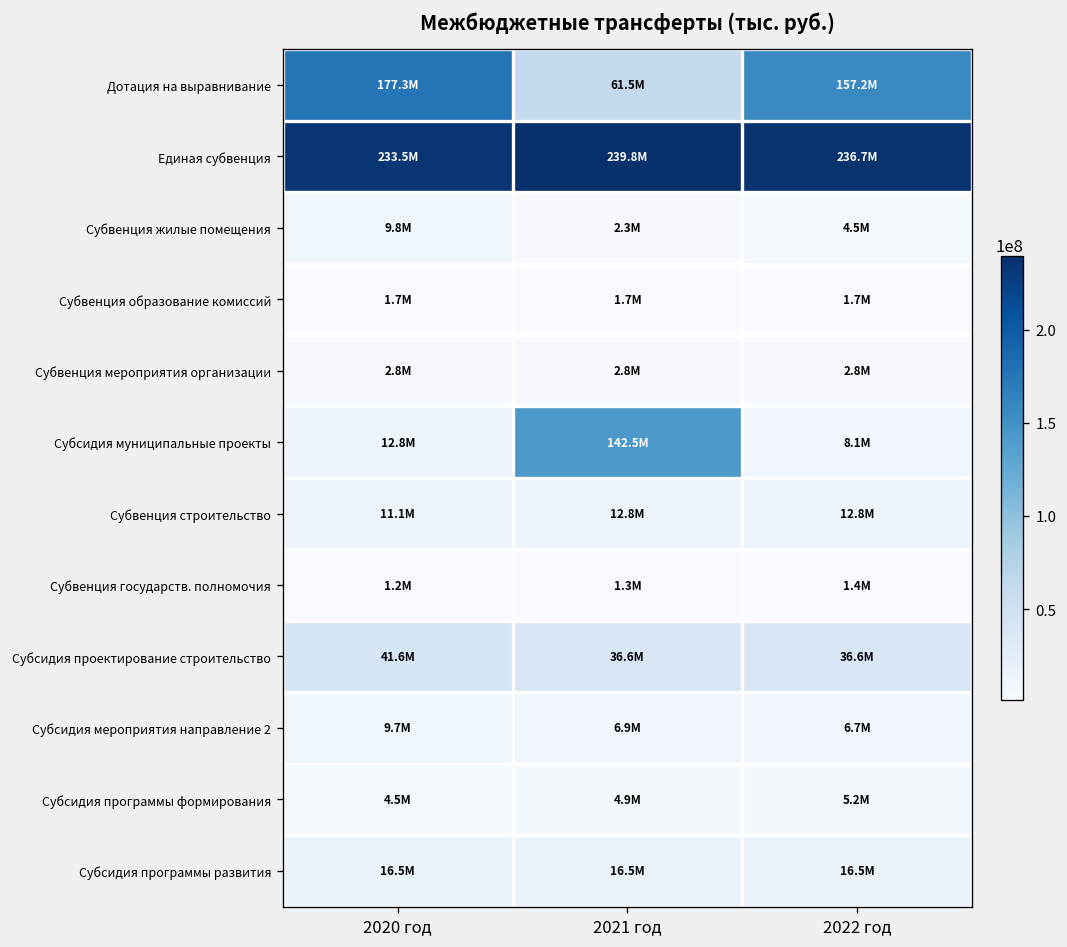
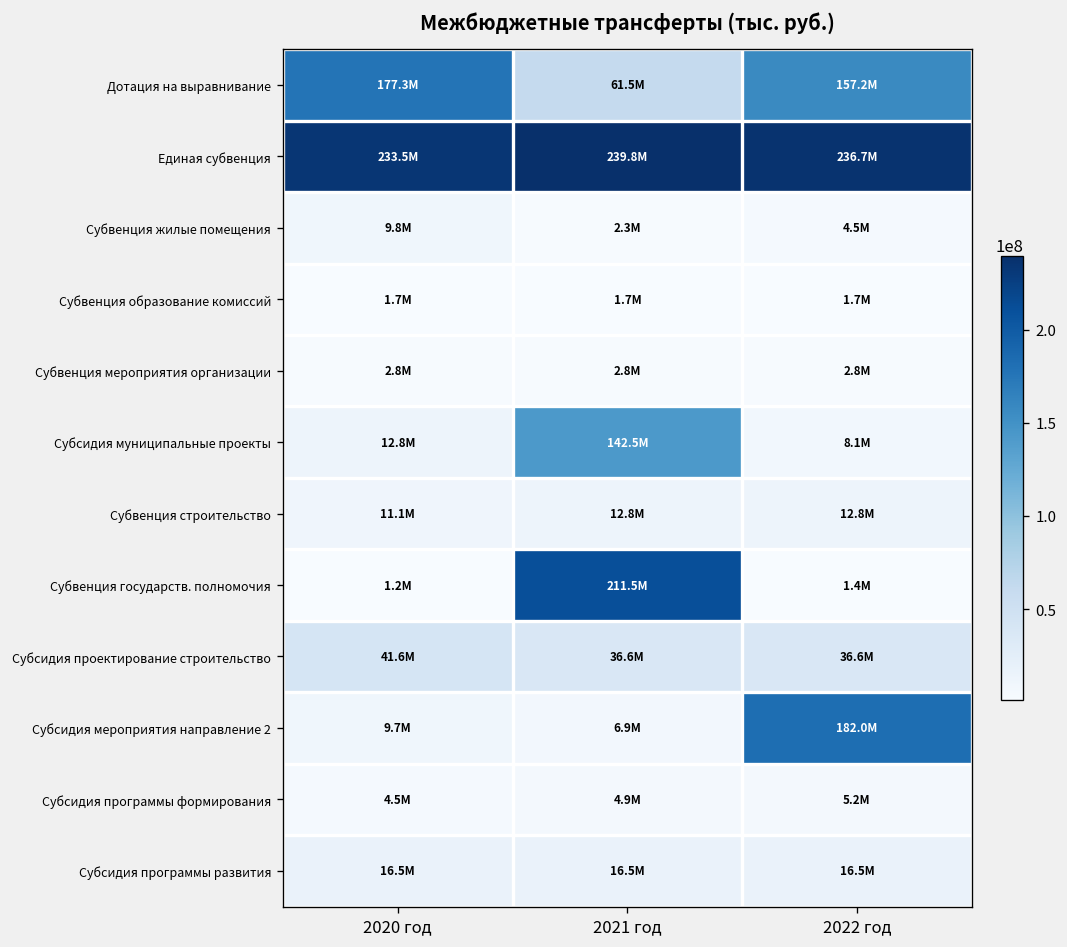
Субвенция государств. полномочия, 2021 год: 1.3M -> 211.5M
Субсидия мероприятия направление 2, 2022 год: 6.7M -> 182.0M
